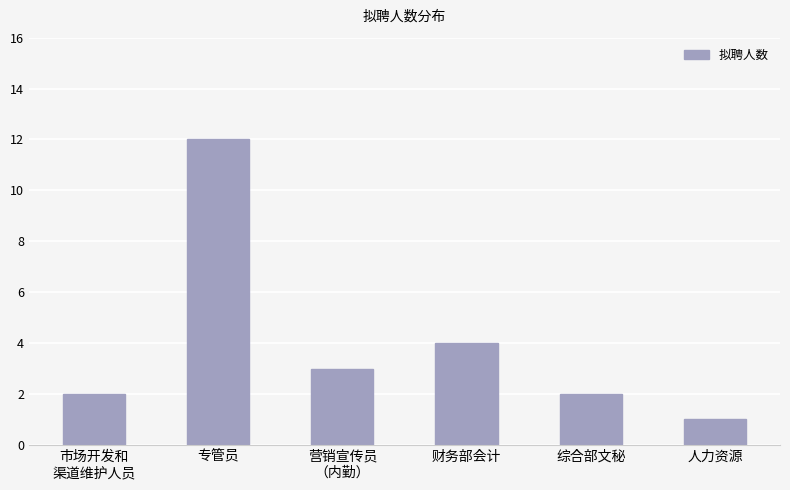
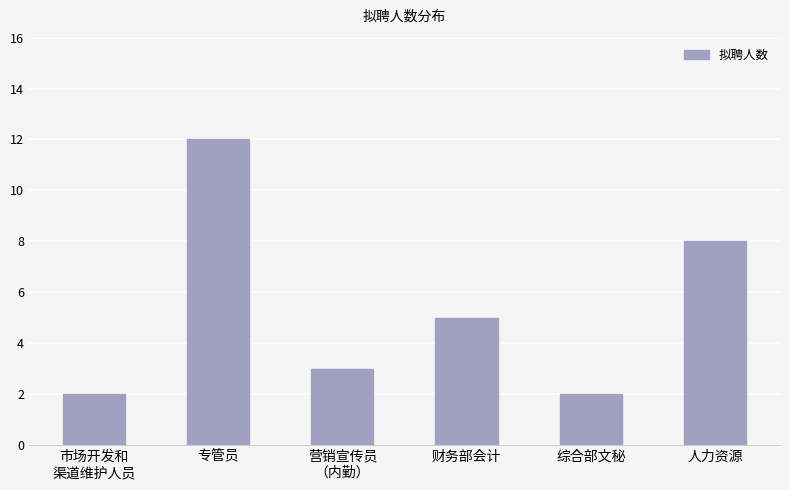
财务部会计: 4 -> 5
人力资源: 1 -> 8
